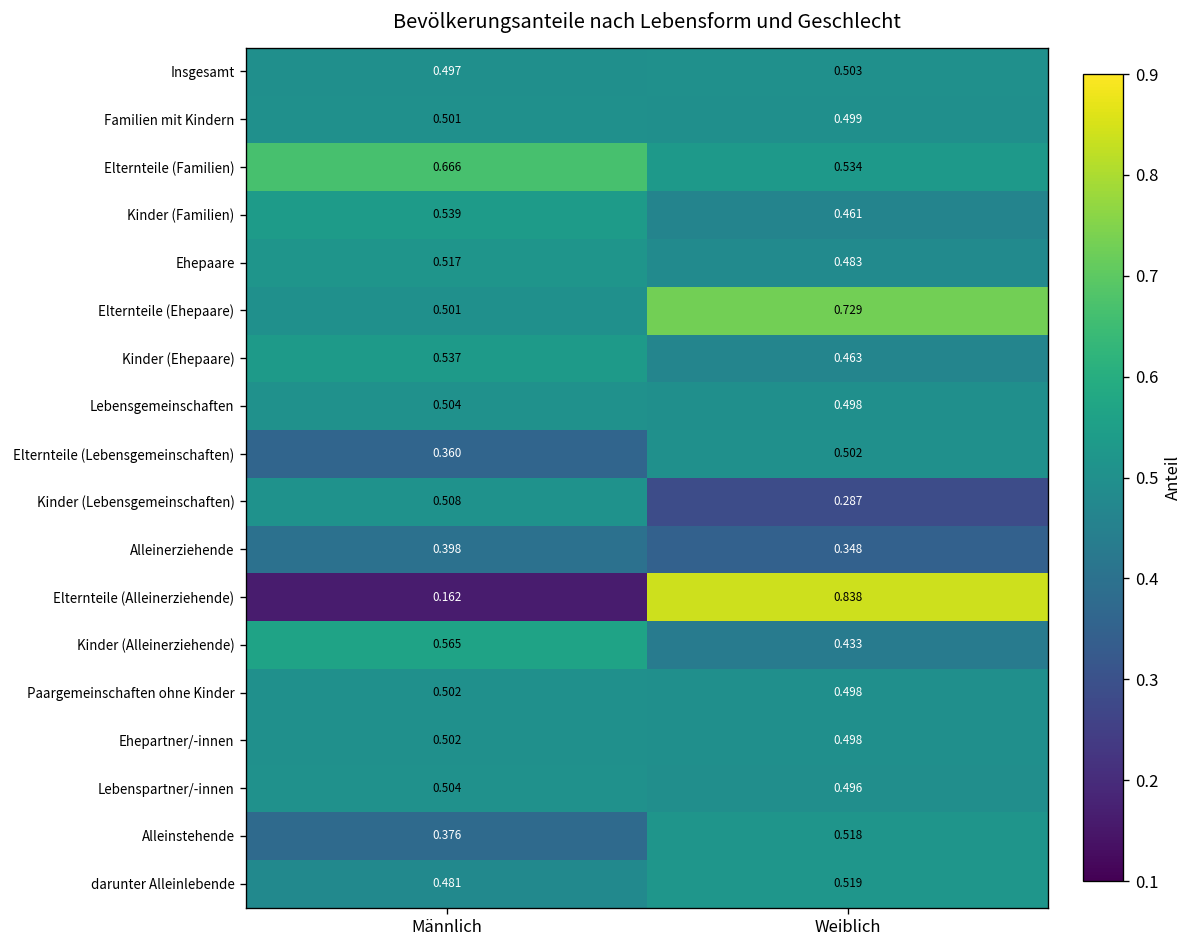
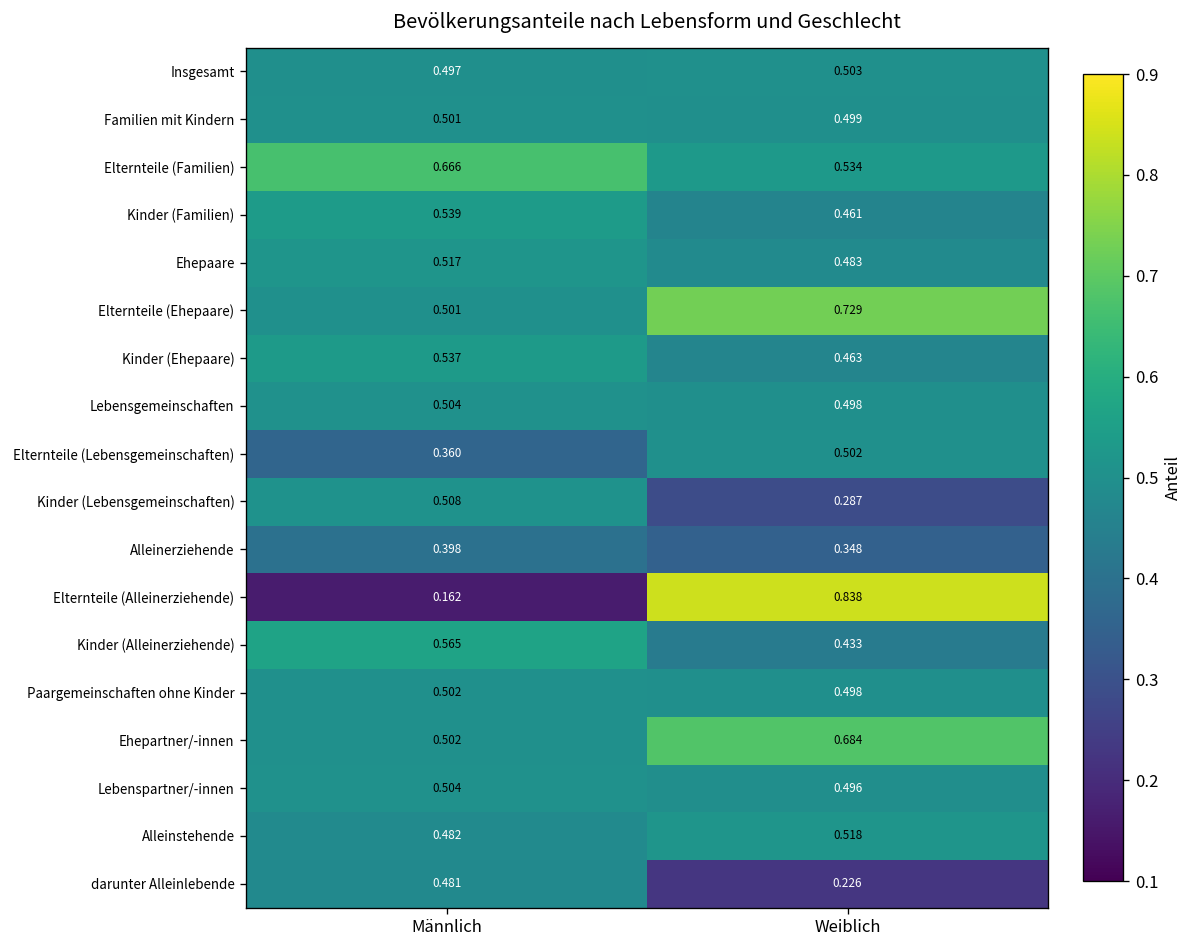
Ehepartner/-innen, Weiblich: 0.498 -> 0.684
Alleinstehende, Männlich: 0.376 -> 0.482
darunter Alleinlebende, Weiblich: 0.519 -> 0.226
